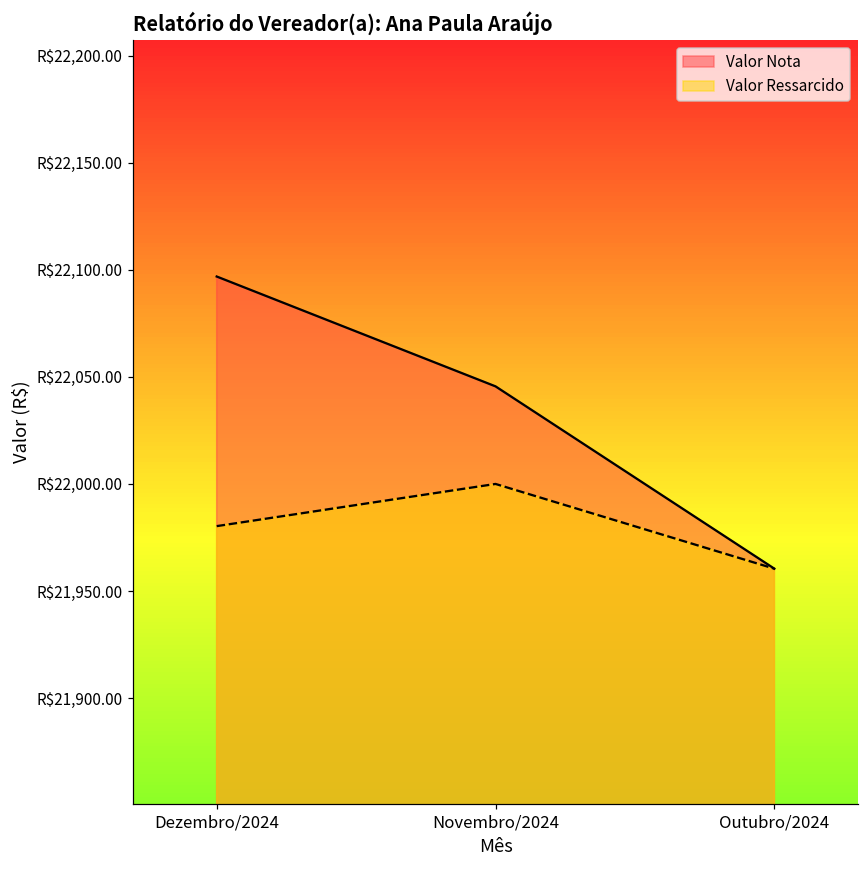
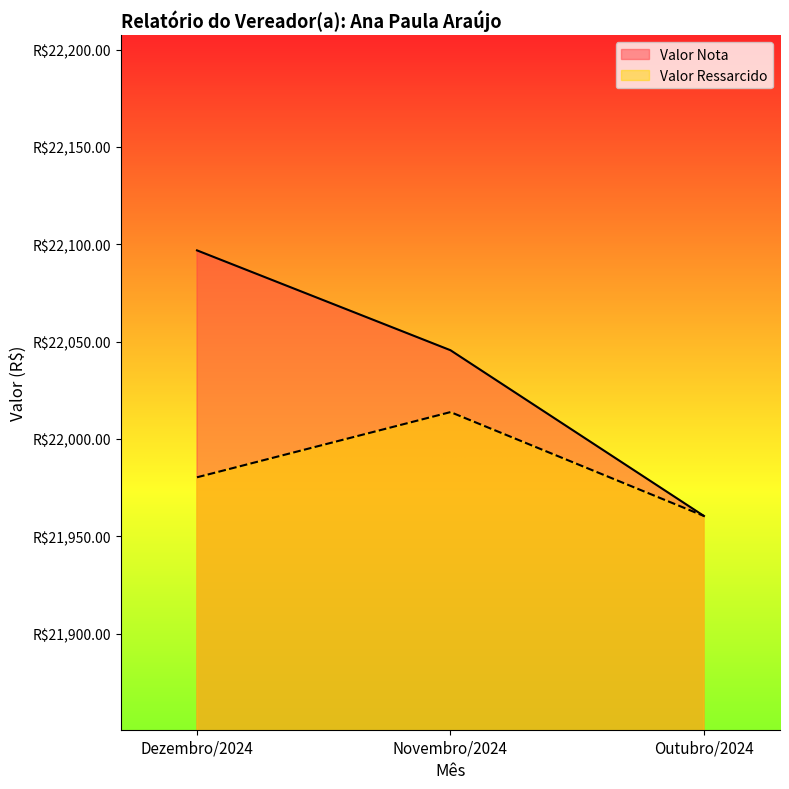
Valor Ressarcido, Novembro/2024: R$22,000 -> R$22,014
